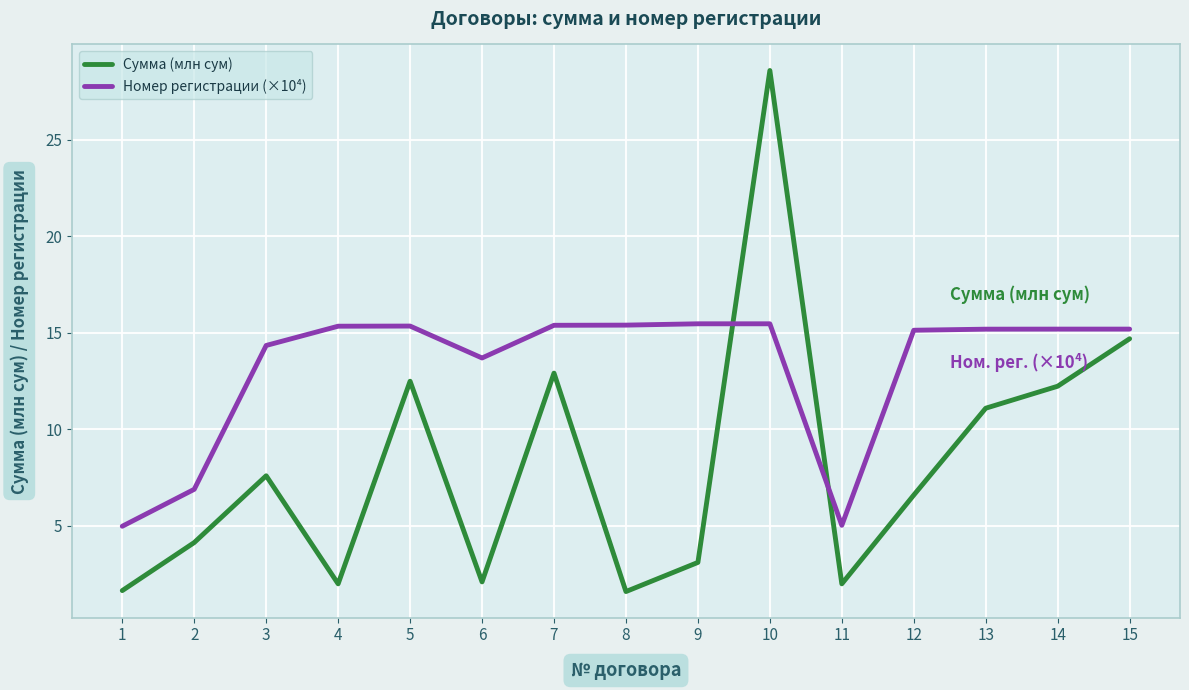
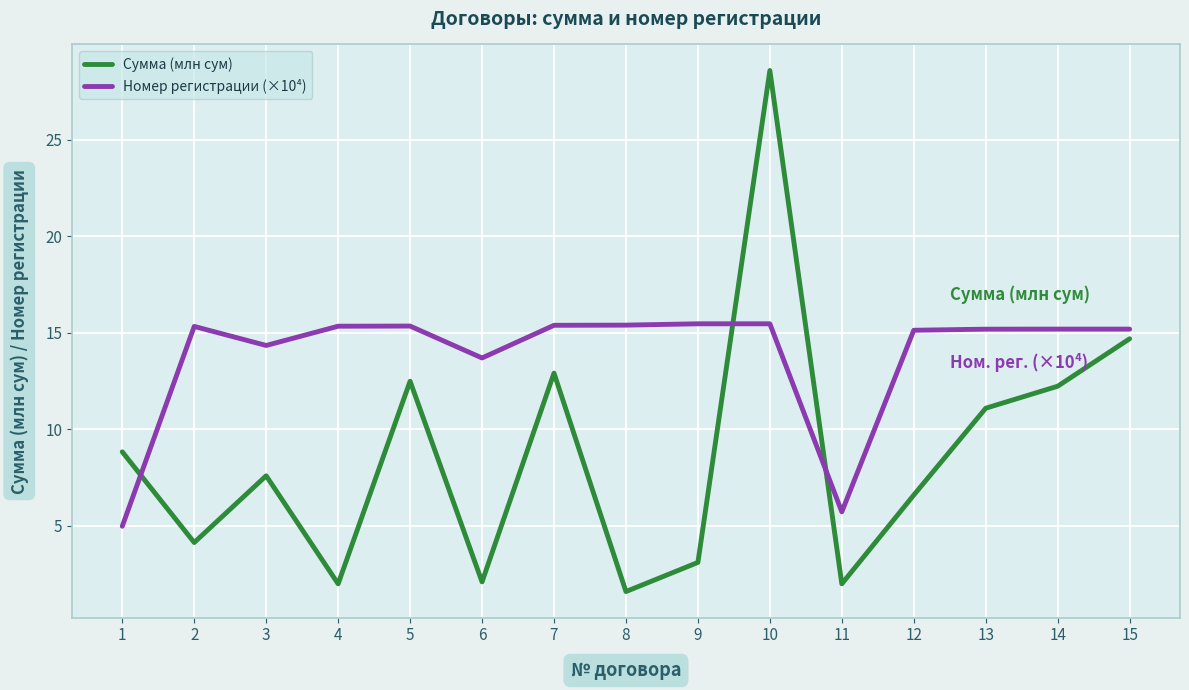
Сумма (млн сум), 1: 1.7 -> 8.8
Номер регистрации (×10⁴), 2: 6.9 -> 15.3
Номер регистрации (×10⁴), 11: 5.0 -> 5.7
